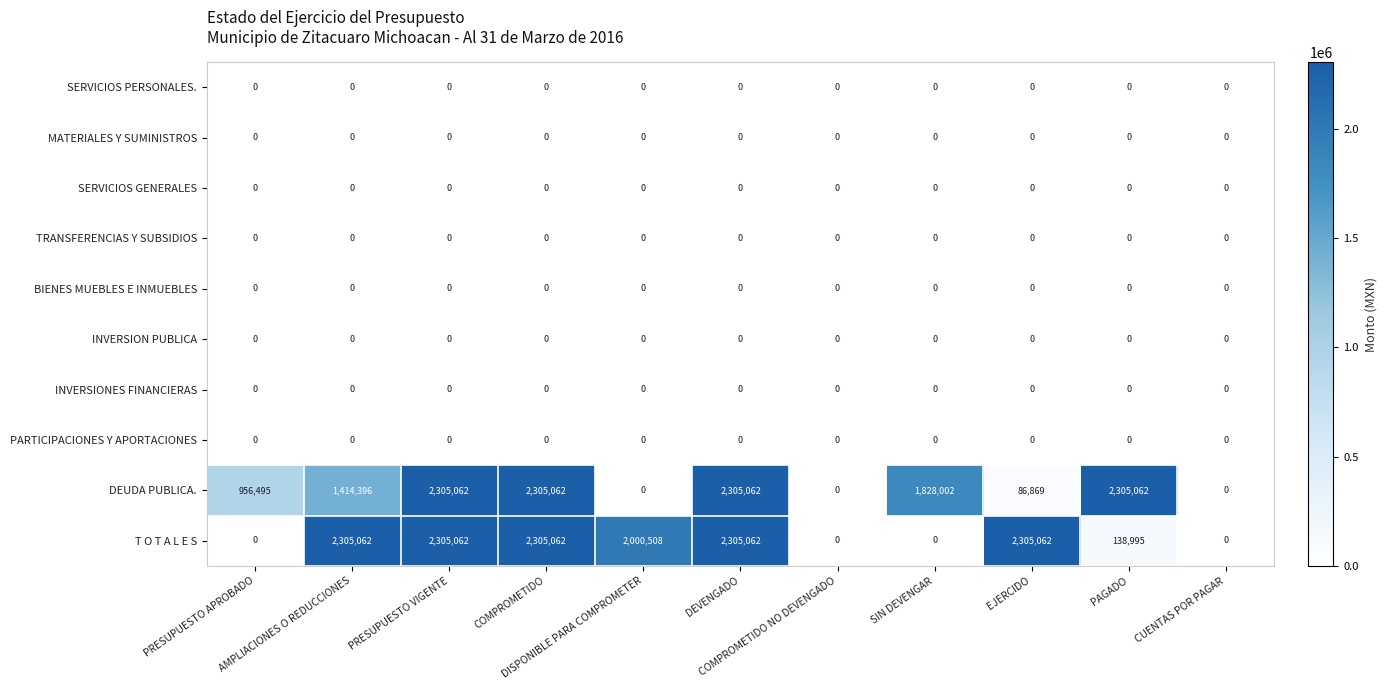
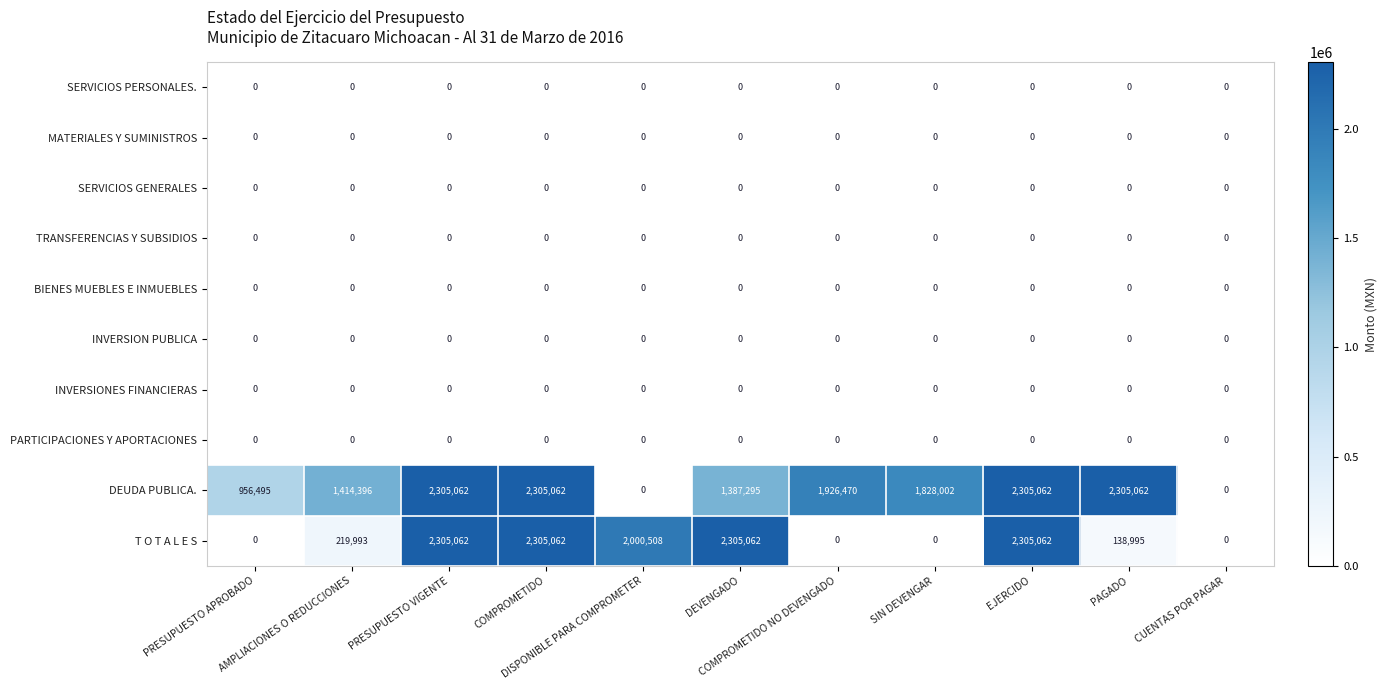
DEUDA PUBLICA., DEVENGADO: 2,305,062 -> 1,387,295
DEUDA PUBLICA., COMPROMETIDO NO DEVENGADO: 0 -> 1,926,470
DEUDA PUBLICA., EJERCIDO: 86,869 -> 2,305,062
T O T A L E S, AMPLIACIONES O REDUCCIONES: 2,305,062 -> 219,993
